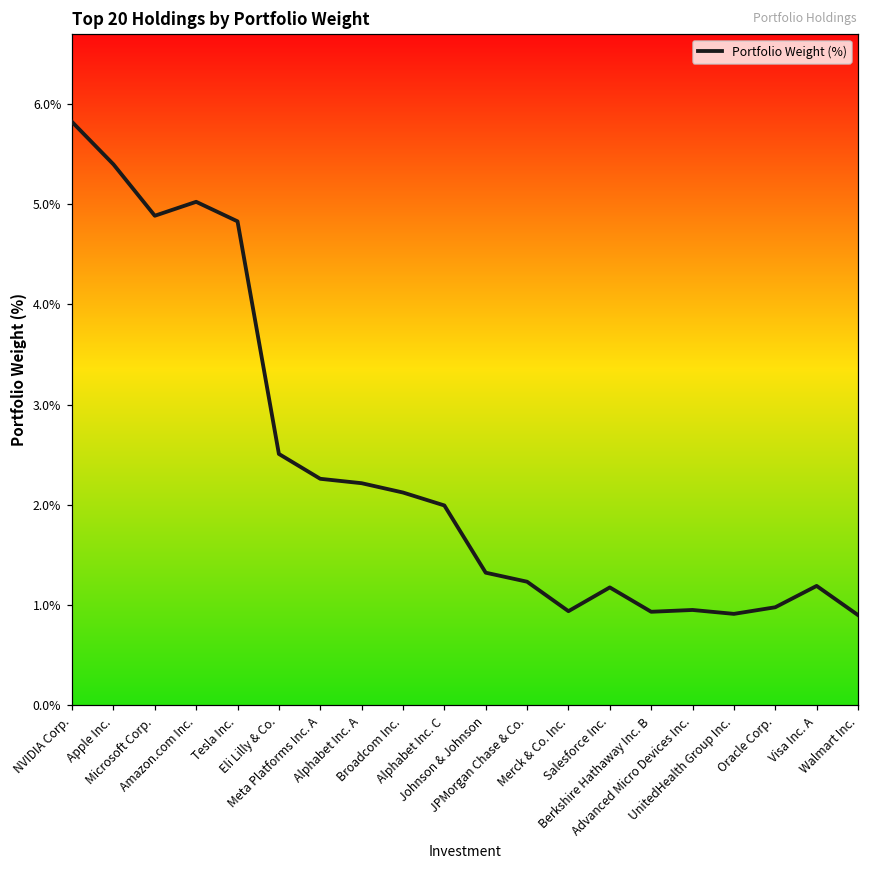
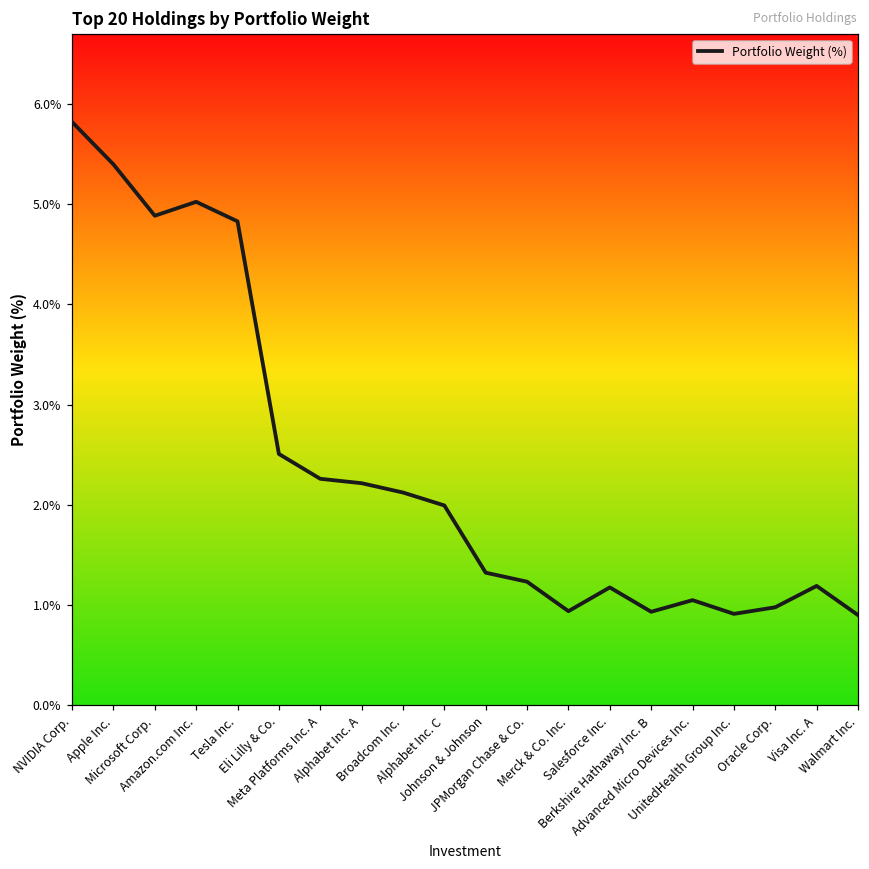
Advanced Micro Devices Inc.: 0.95% -> 1.05%
